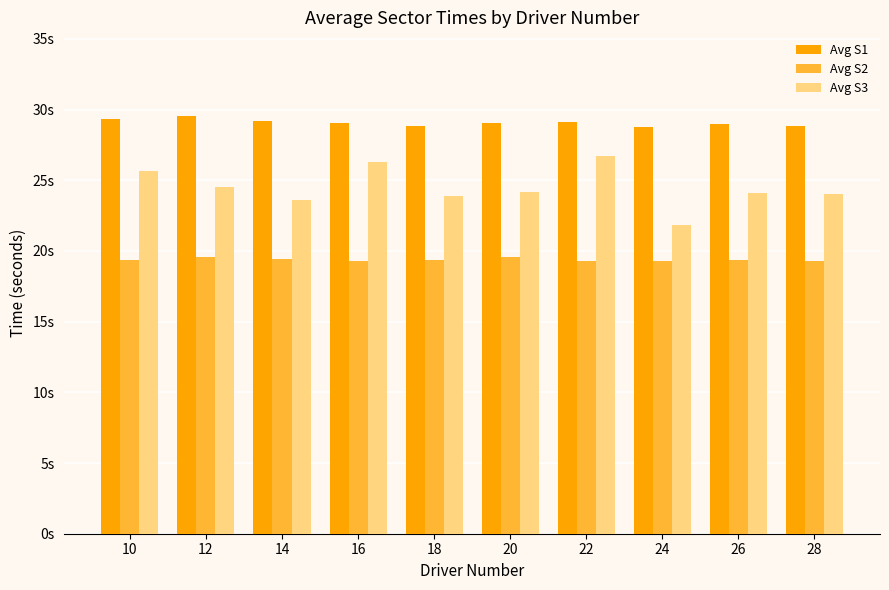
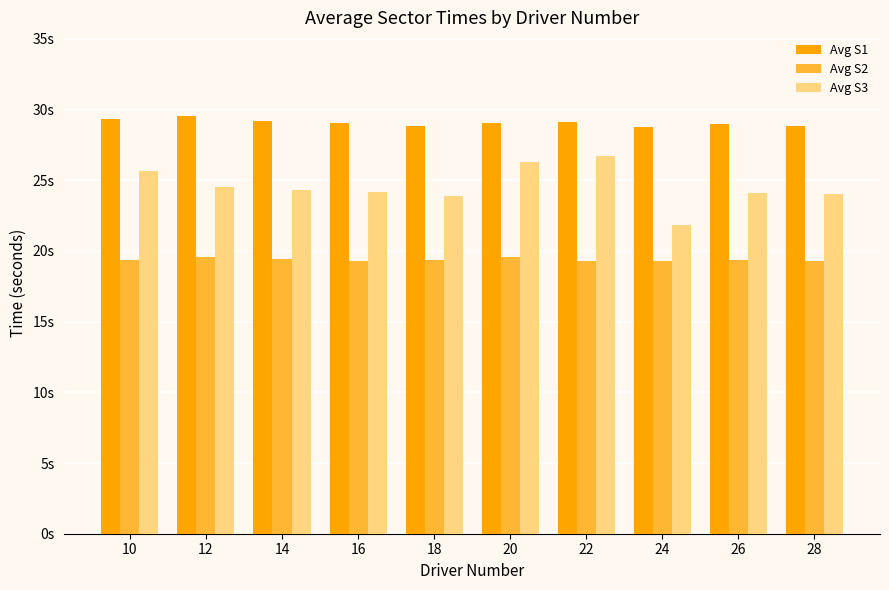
Avg S3, 14: 23.6s -> 24.3s
Avg S3, 16: 26.3s -> 24.2s
Avg S3, 20: 24.2s -> 26.3s
